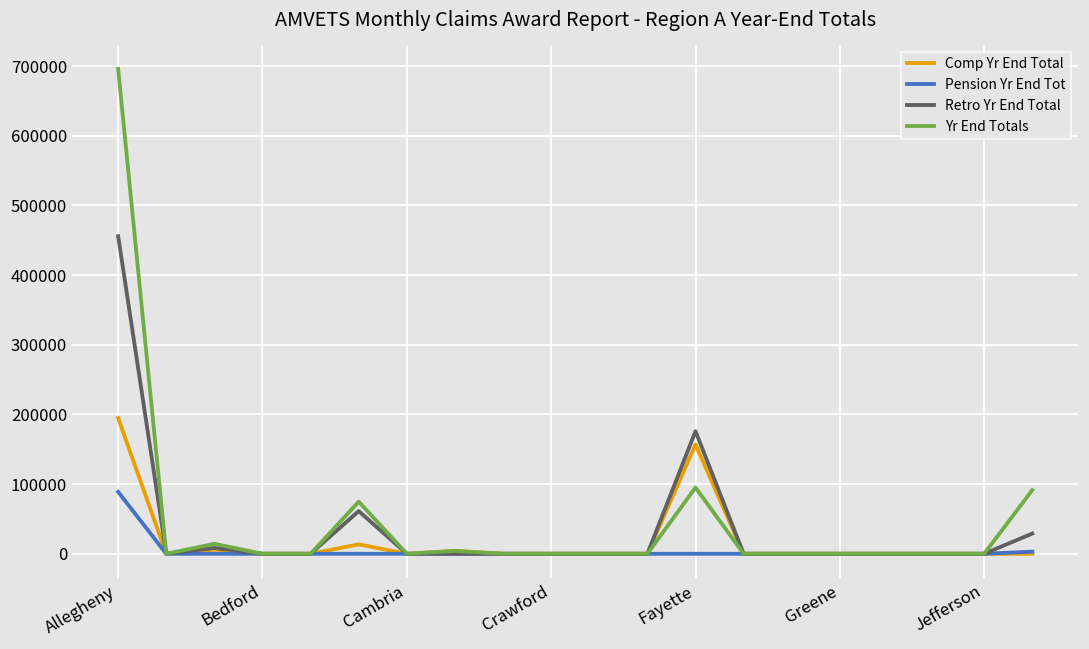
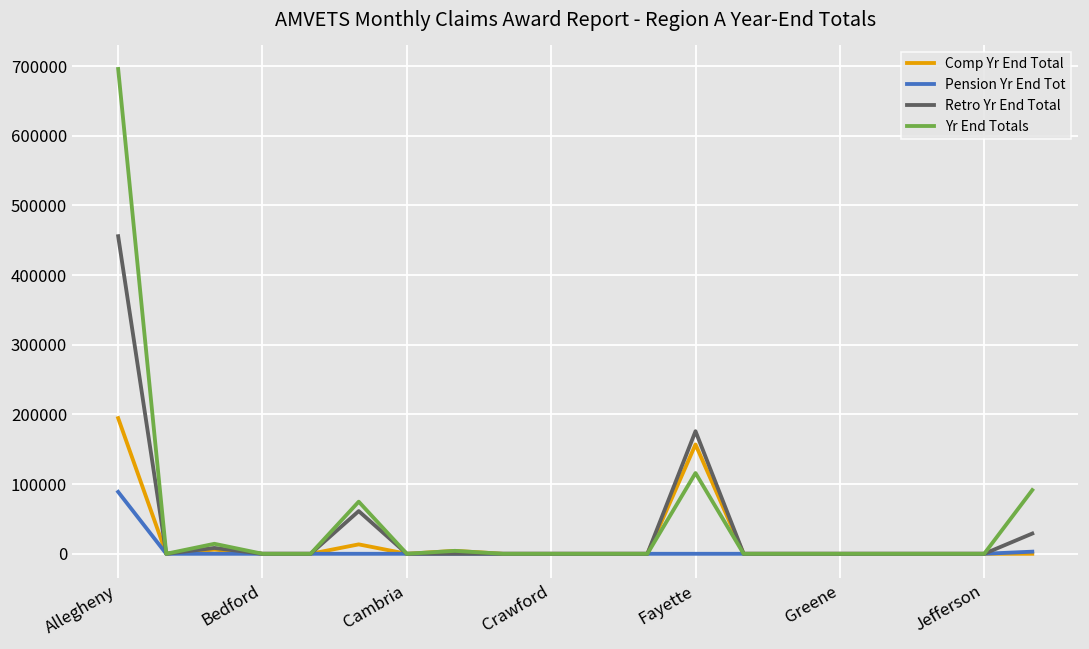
Yr End Totals, Fayette: 100000 -> 120000
